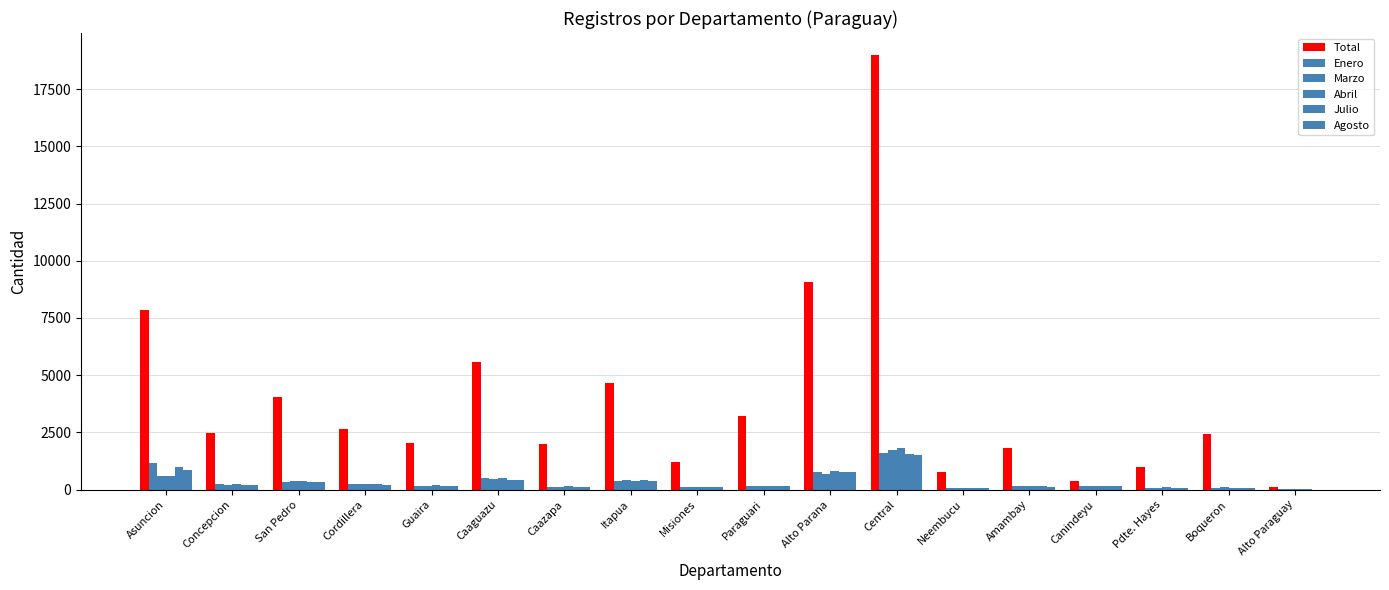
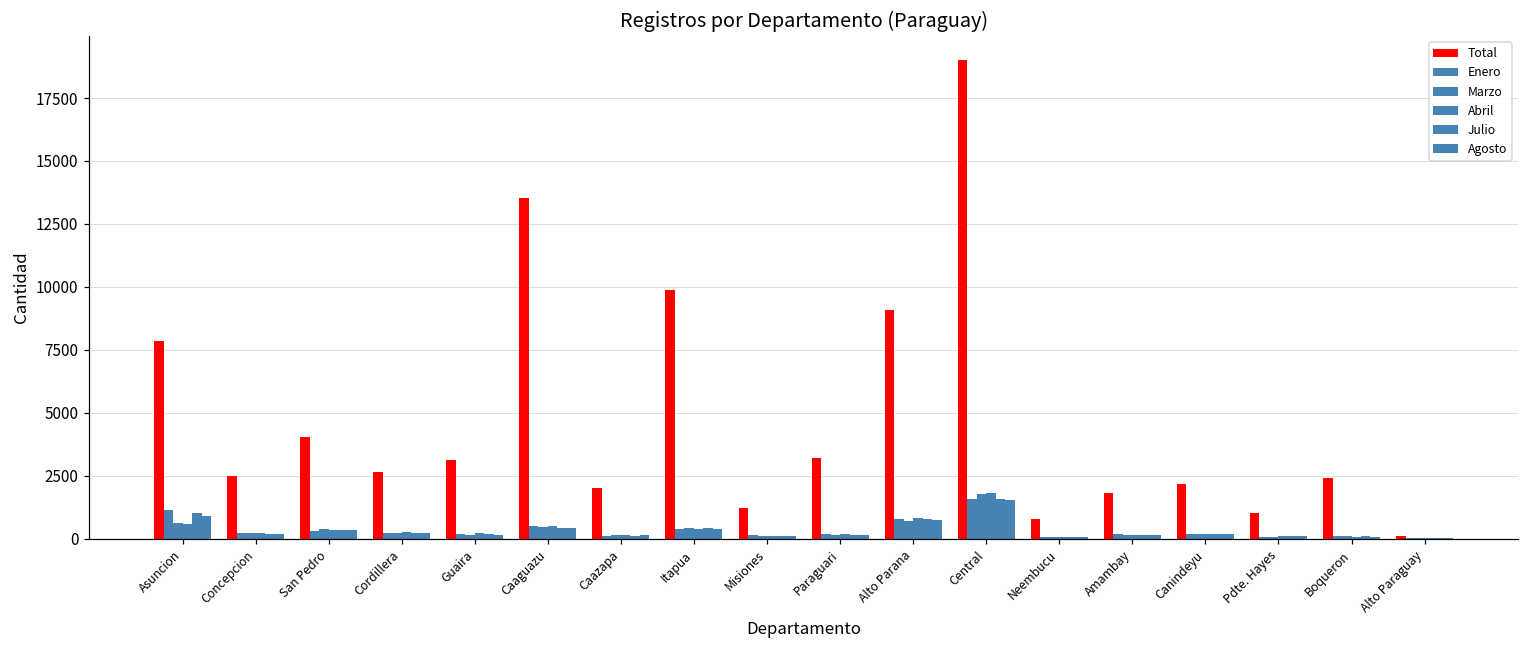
Total, Guaira: 2000 -> 3100
Total, Caaguazu: 5600 -> 13500
Total, Itapua: 4700 -> 9900
Total, Canindeyu: 400 -> 2200
